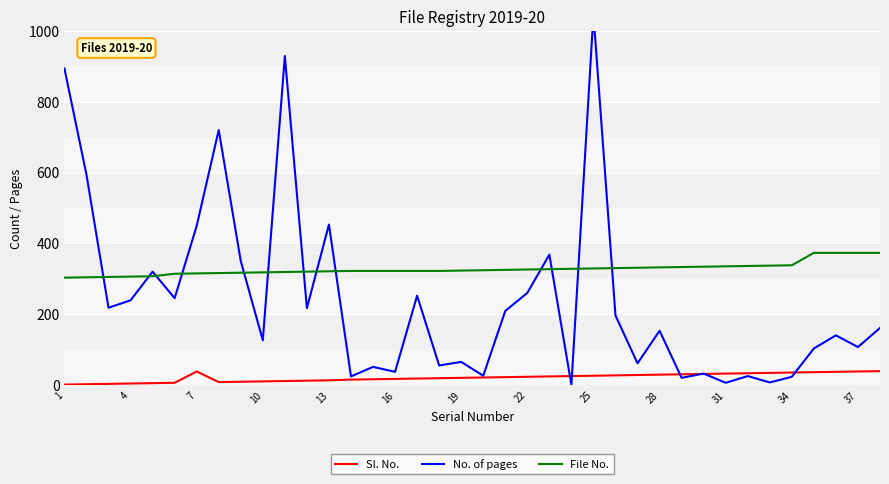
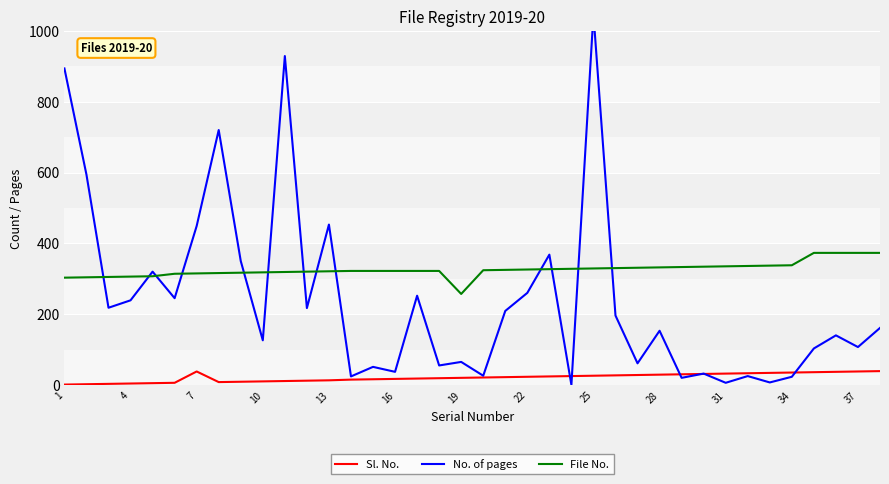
File No., 19: 320 -> 260
